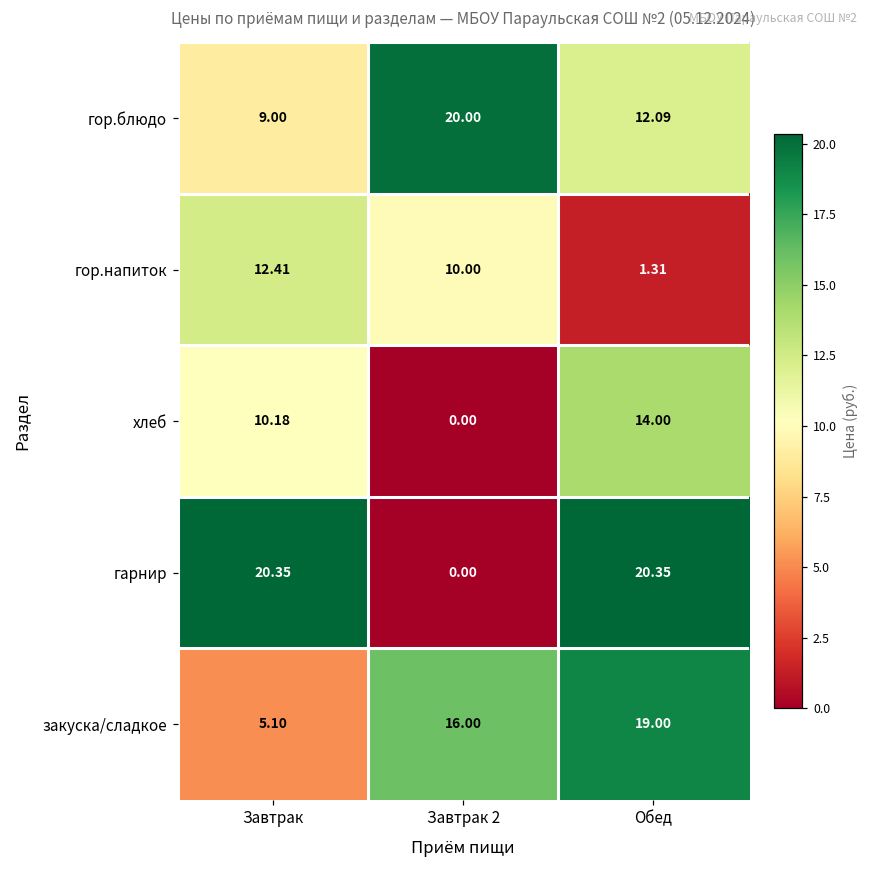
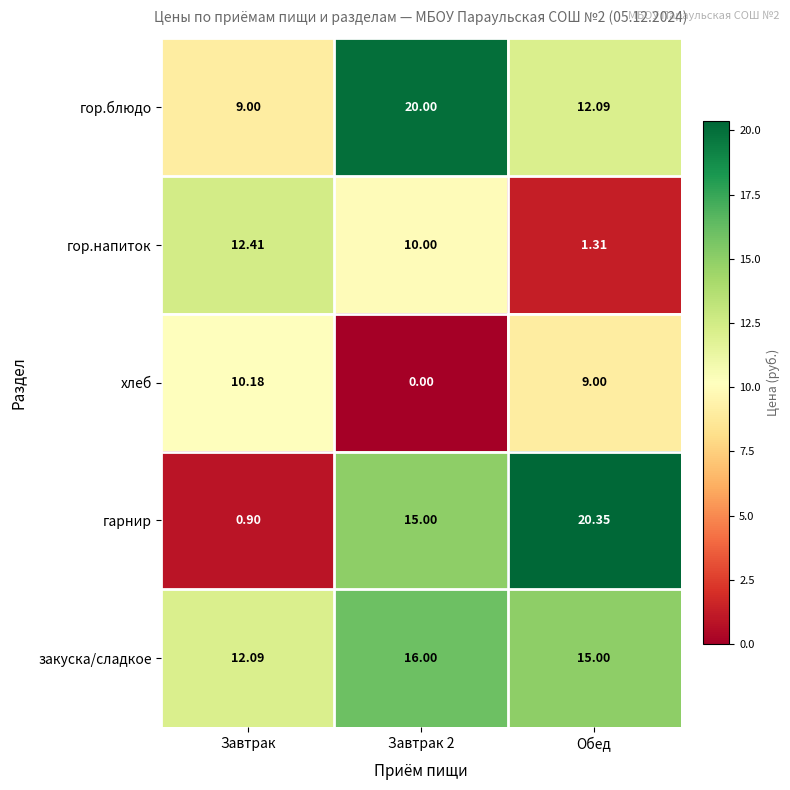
хлеб, Обед: 14.00 -> 9.00
гарнир, Завтрак: 20.35 -> 0.90
гарнир, Завтрак 2: 0.00 -> 15.00
закуска/сладкое, Завтрак: 5.10 -> 12.09
закуска/сладкое, Обед: 19.00 -> 15.00
